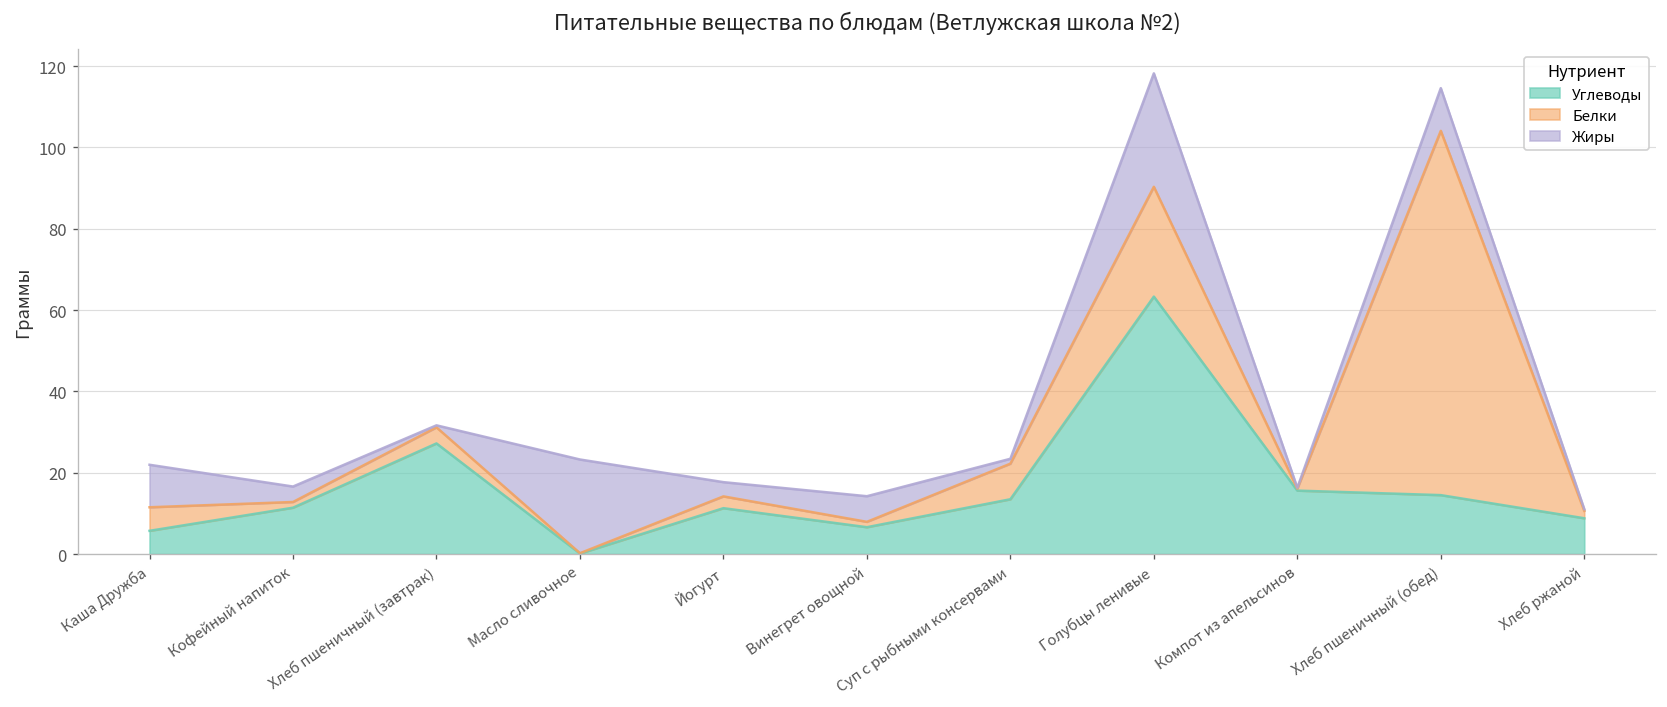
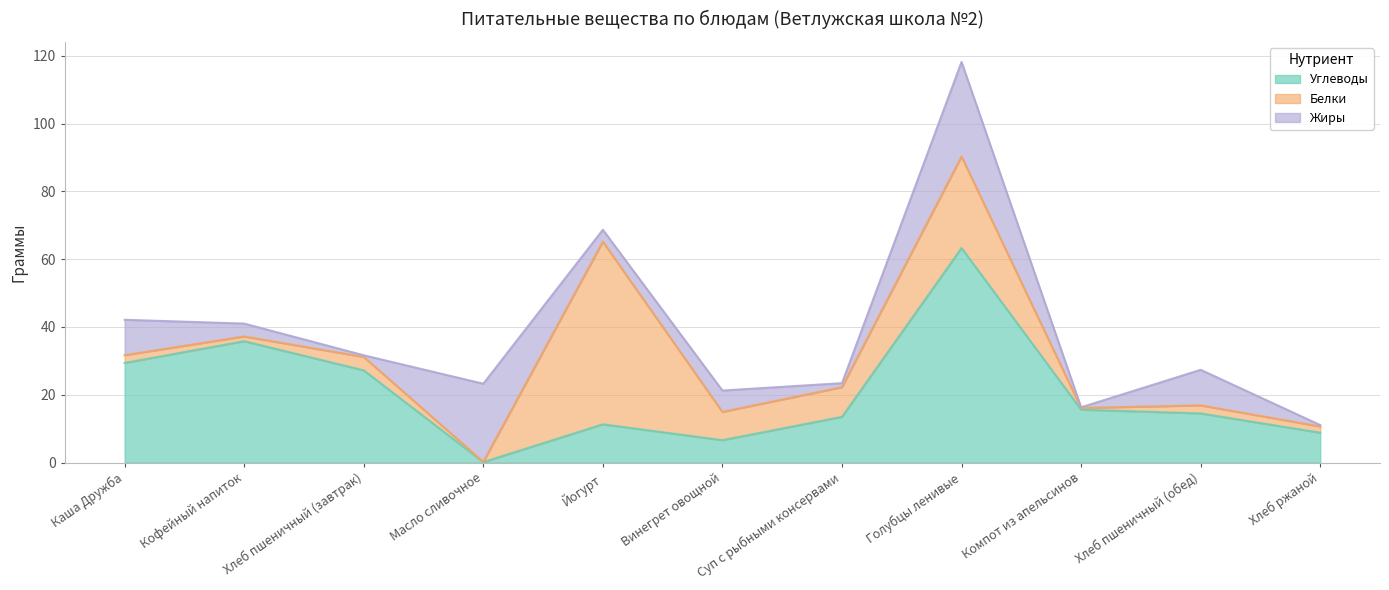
Углеводы, Каша Дружба: 6 -> 29
Белки, Каша Дружба: 6 -> 2
Углеводы, Кофейный напиток: 11 -> 36
Белки, Йогурт: 3 -> 54
Белки, Винегрет овощной: 1 -> 8
Белки, Хлеб пшеничный (обед): 90 -> 2
